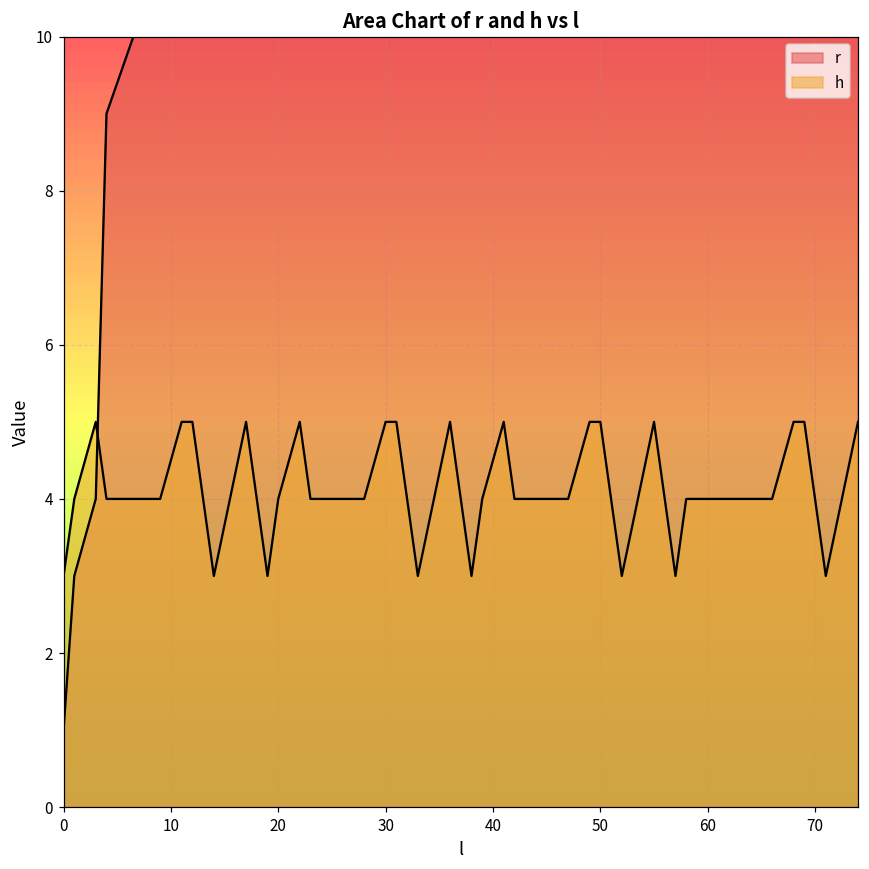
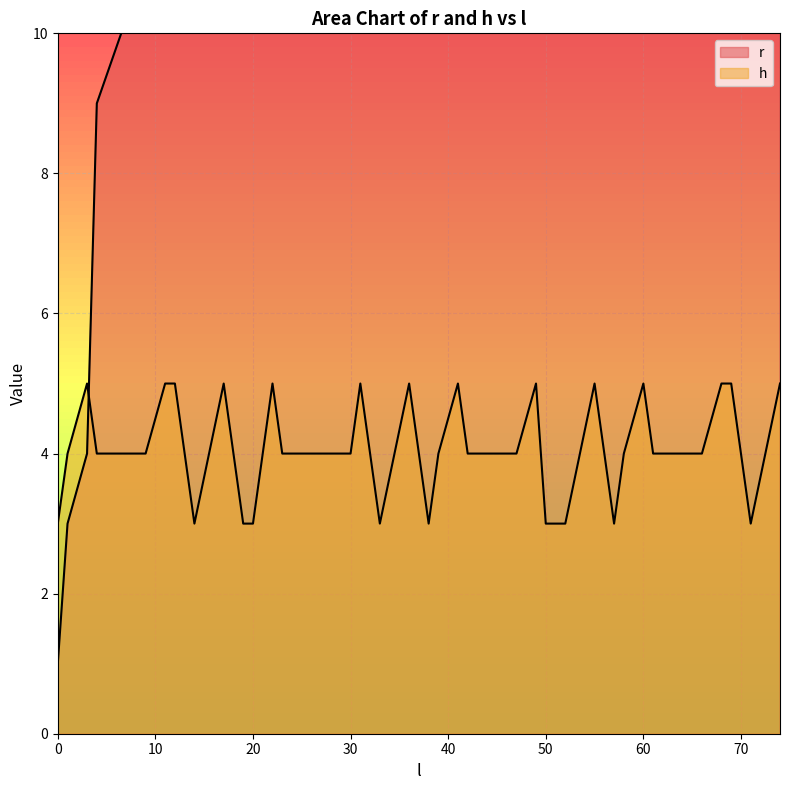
h, 20: 4 -> 3
h, 30: 5 -> 4
h, 50: 5 -> 3
h, 60: 4 -> 5
